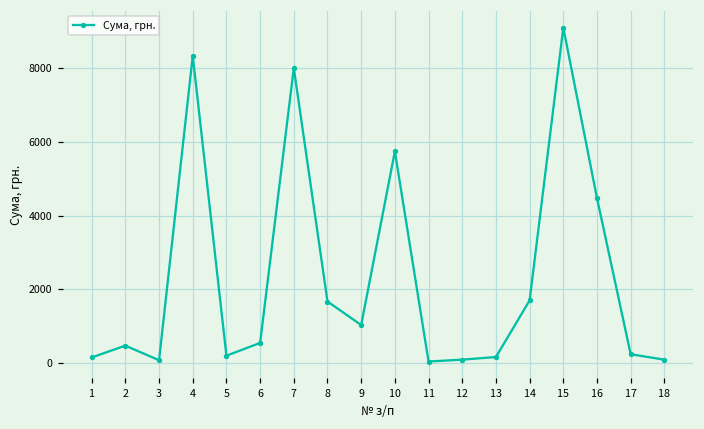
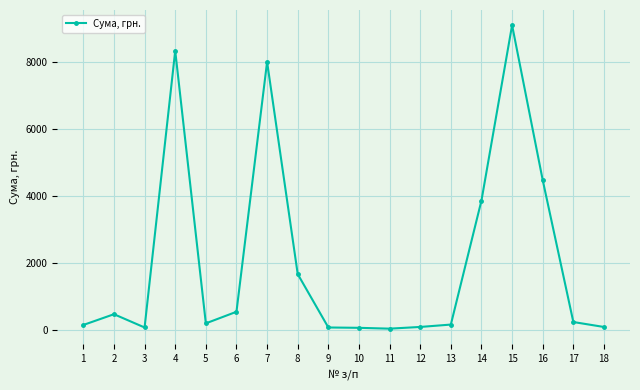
9: 1000 -> 100
10: 5700 -> 100
14: 1700 -> 3900
